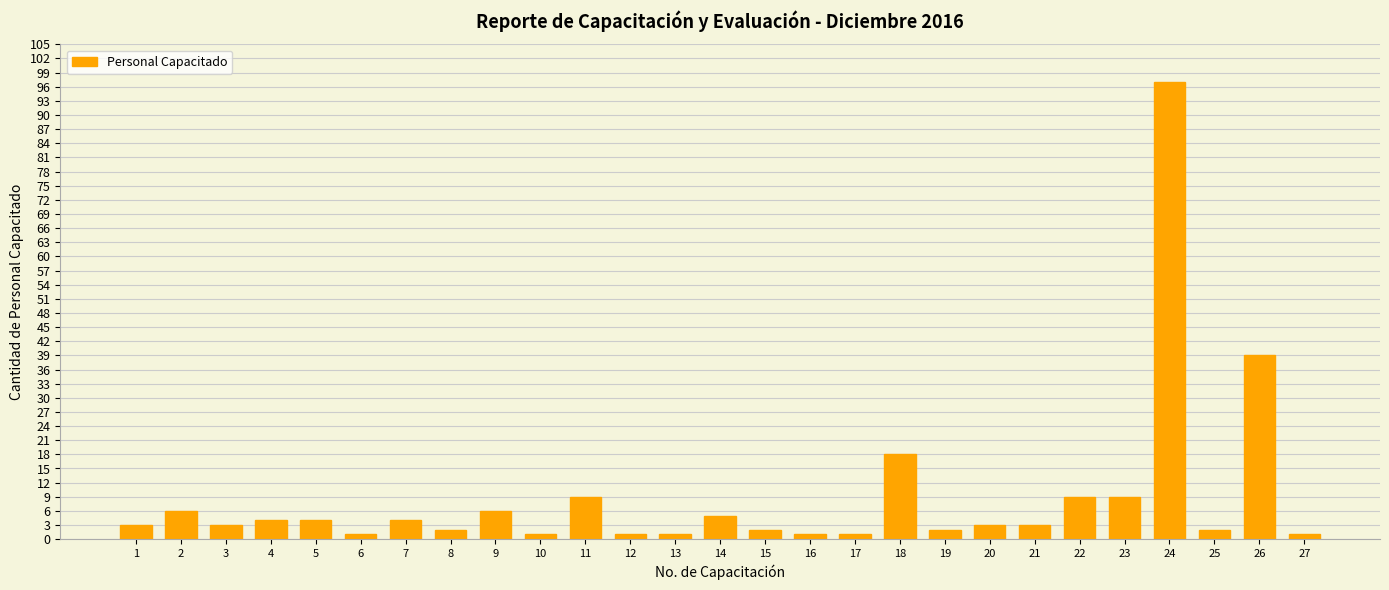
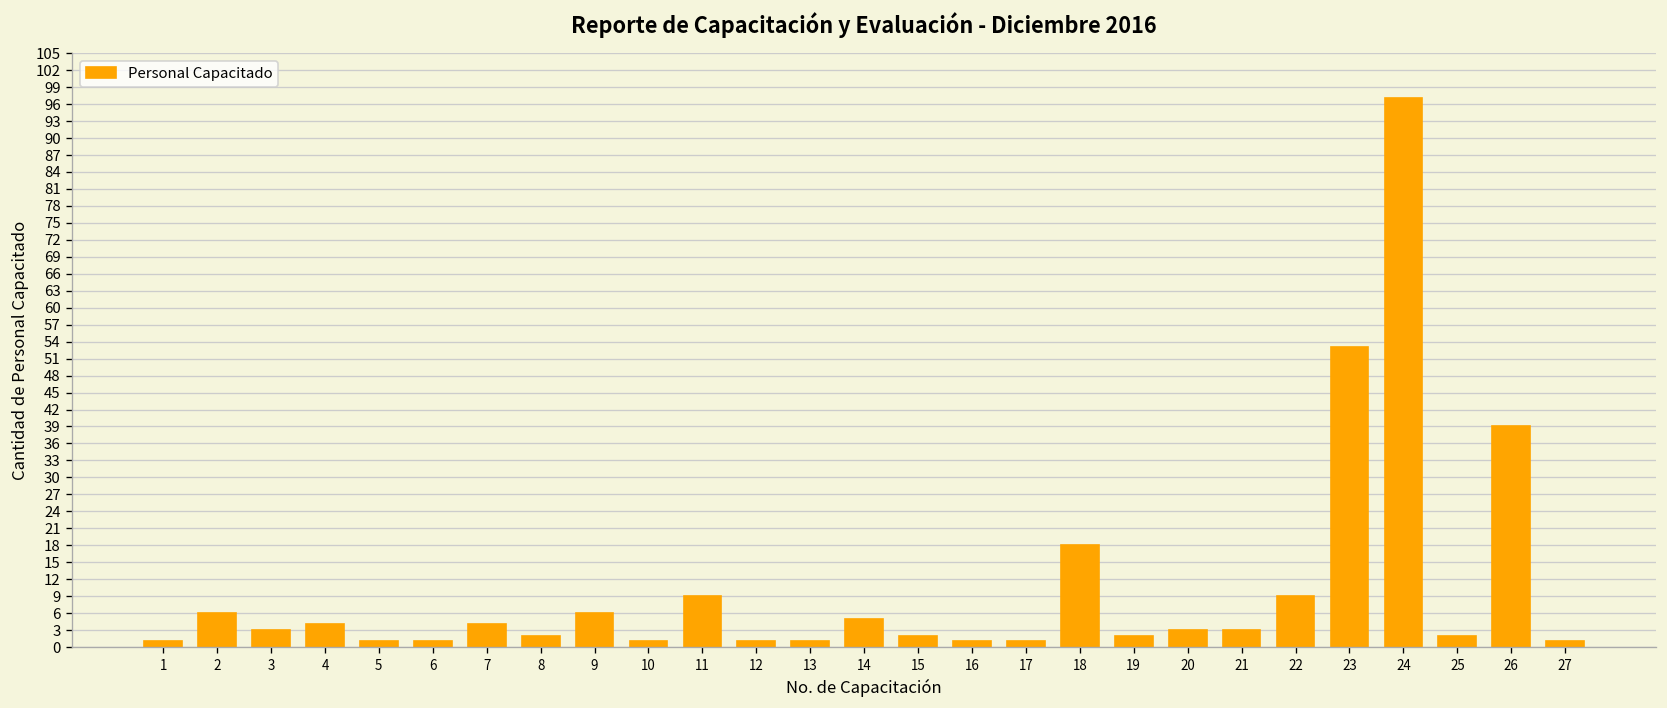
1: 3 -> 1
5: 4 -> 1
23: 9 -> 53
